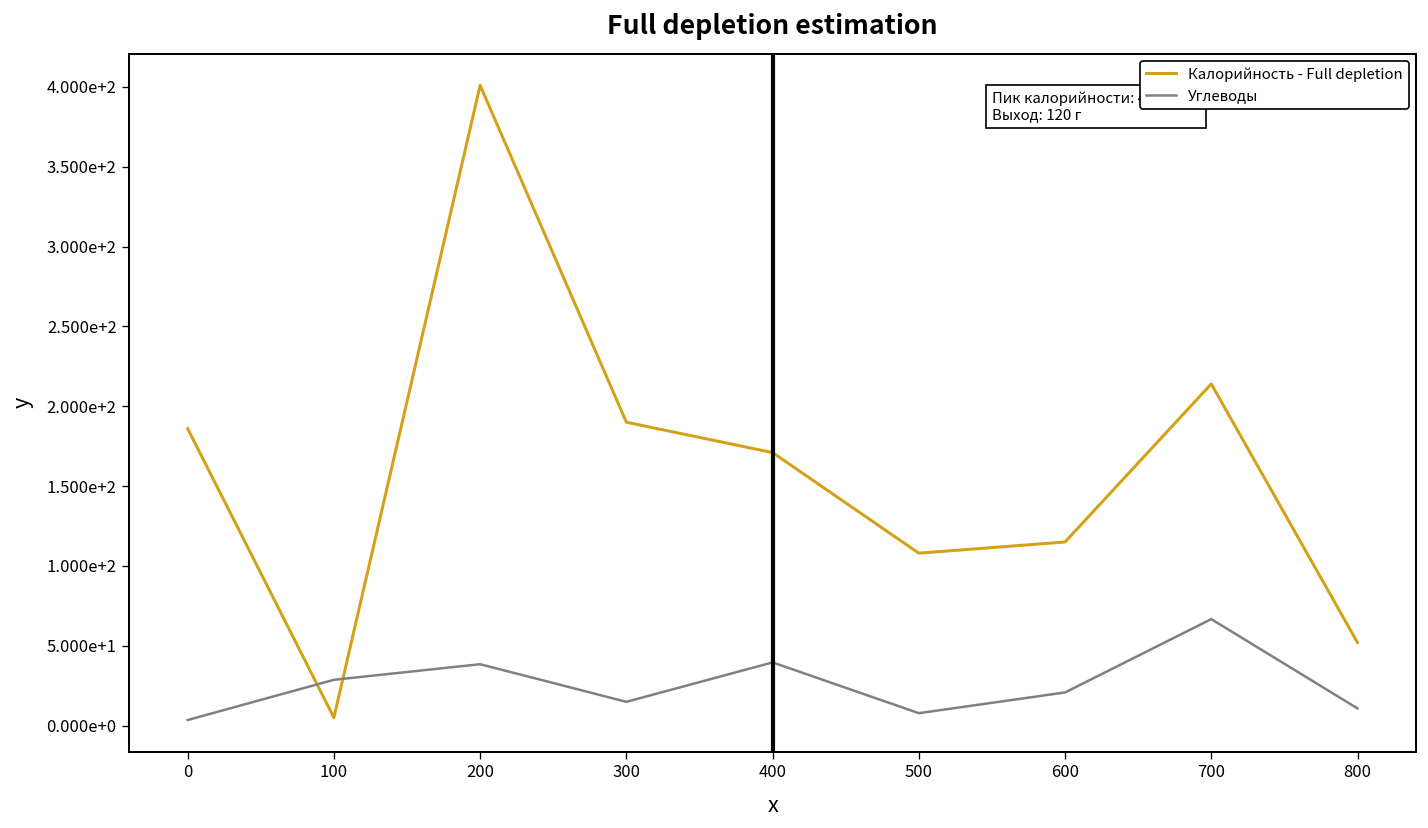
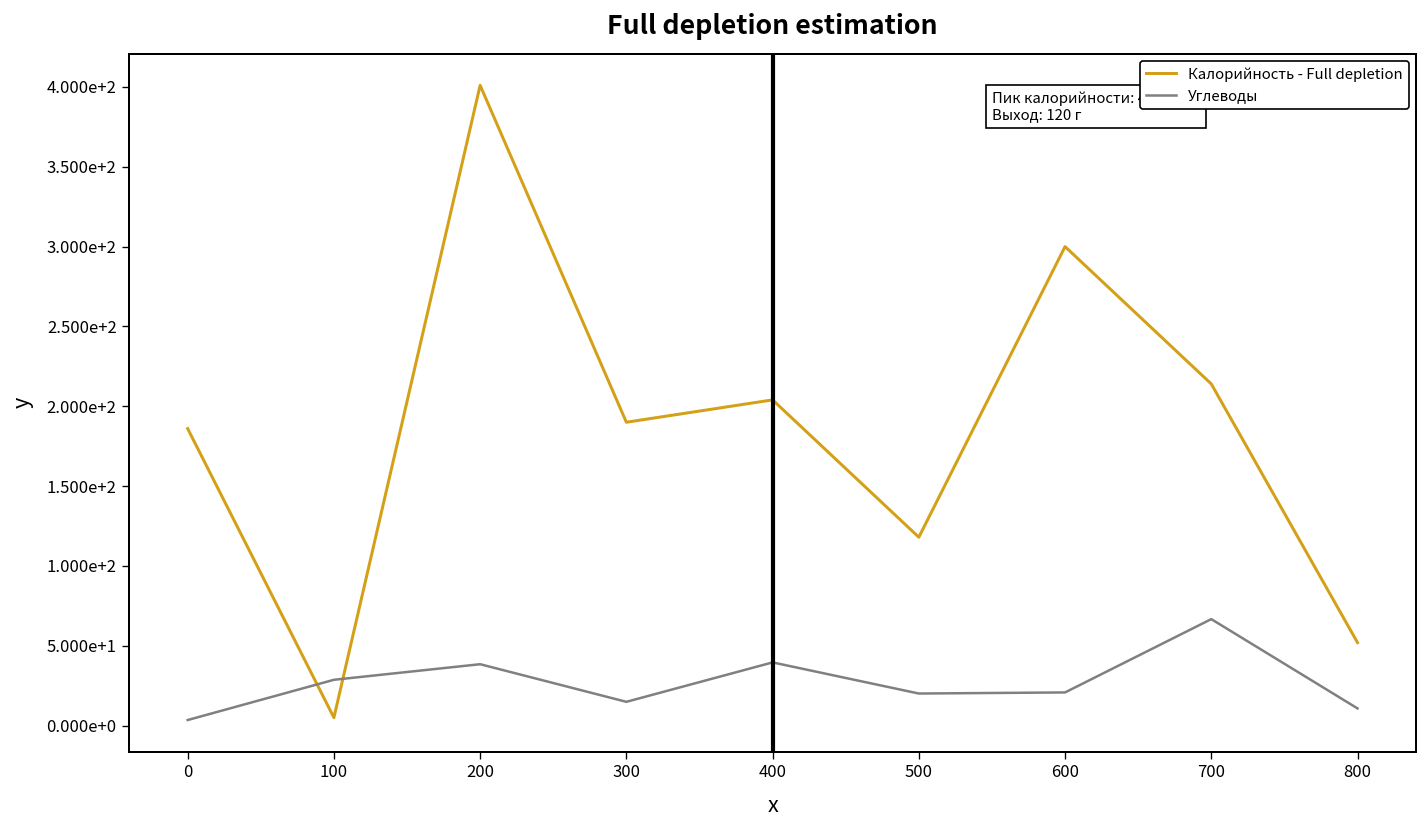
Калорийность - Full depletion, 400: 171 -> 204
Калорийность - Full depletion, 500: 108 -> 118
Углеводы, 500: 8 -> 20
Калорийность - Full depletion, 600: 115 -> 300
